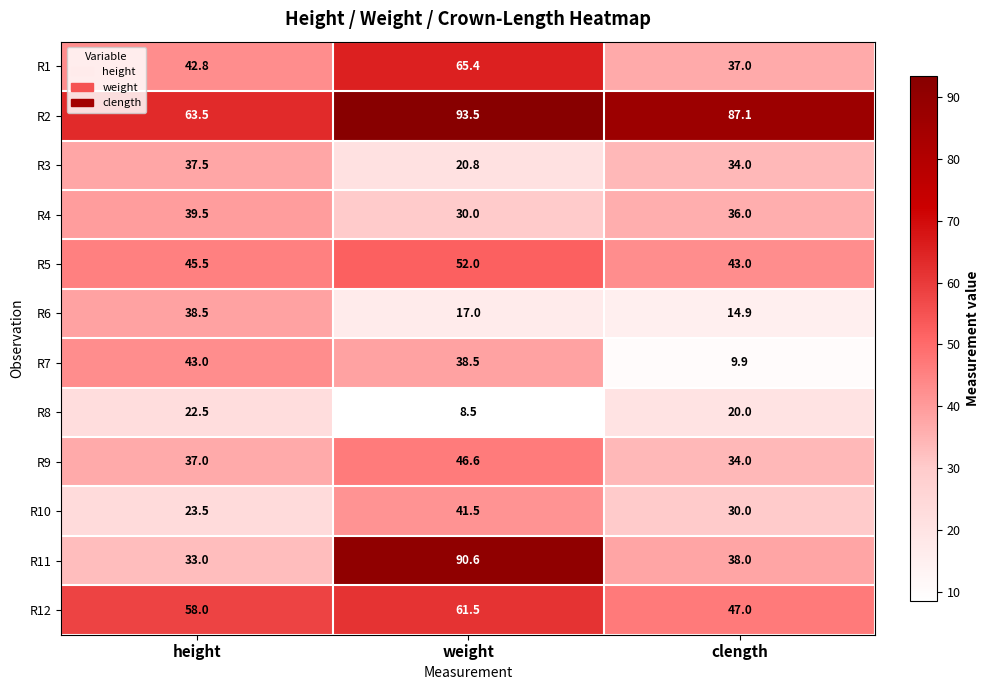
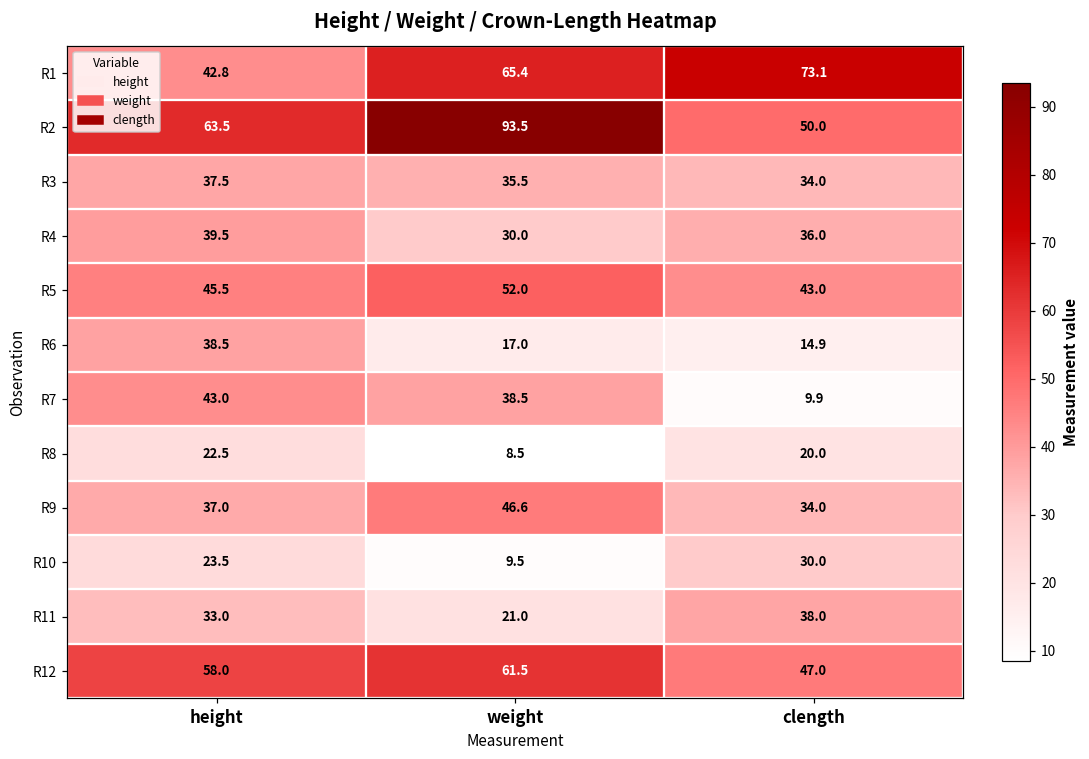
R1, clength: 37.0 -> 73.1
R2, clength: 87.1 -> 50.0
R3, weight: 20.8 -> 35.5
R10, weight: 41.5 -> 9.5
R11, weight: 90.6 -> 21.0
